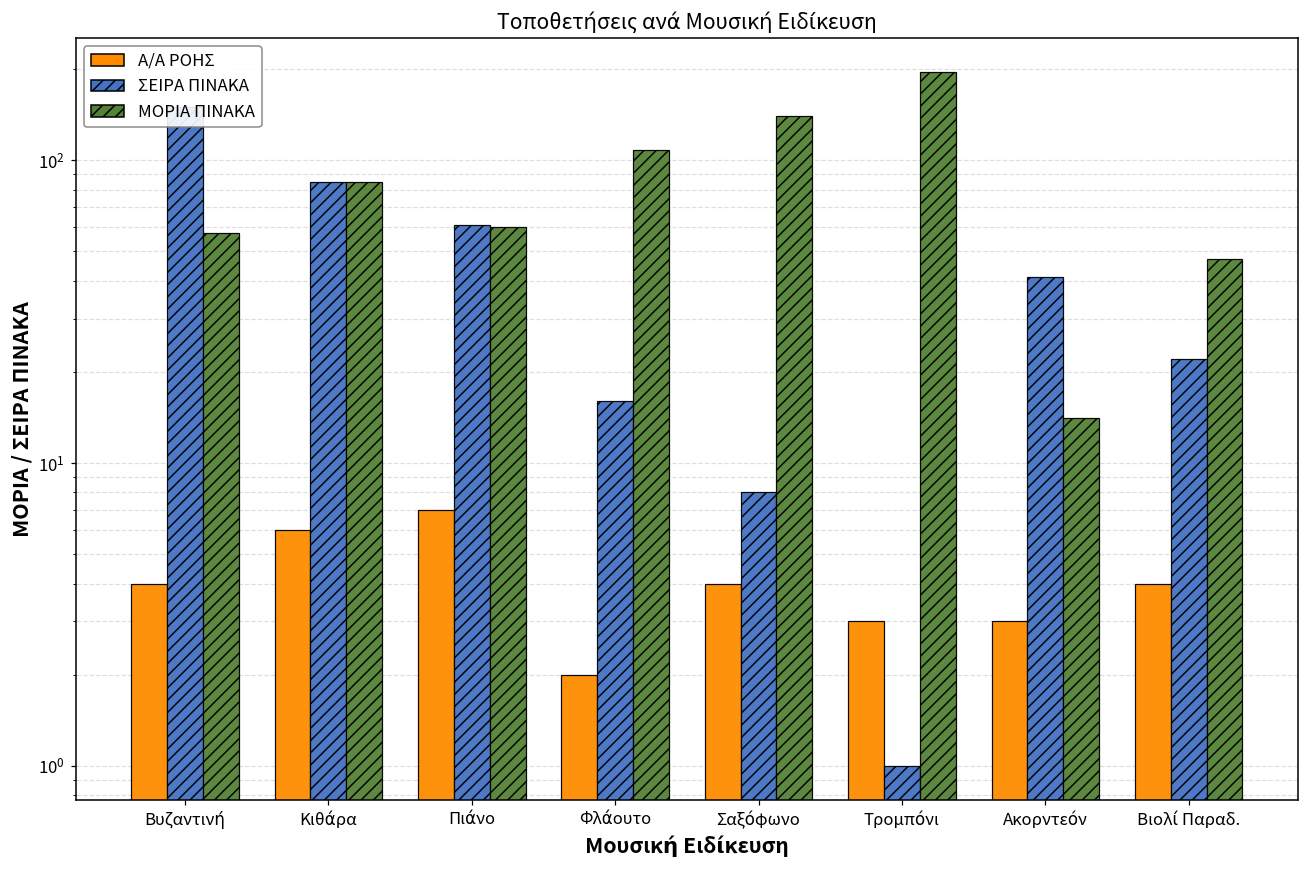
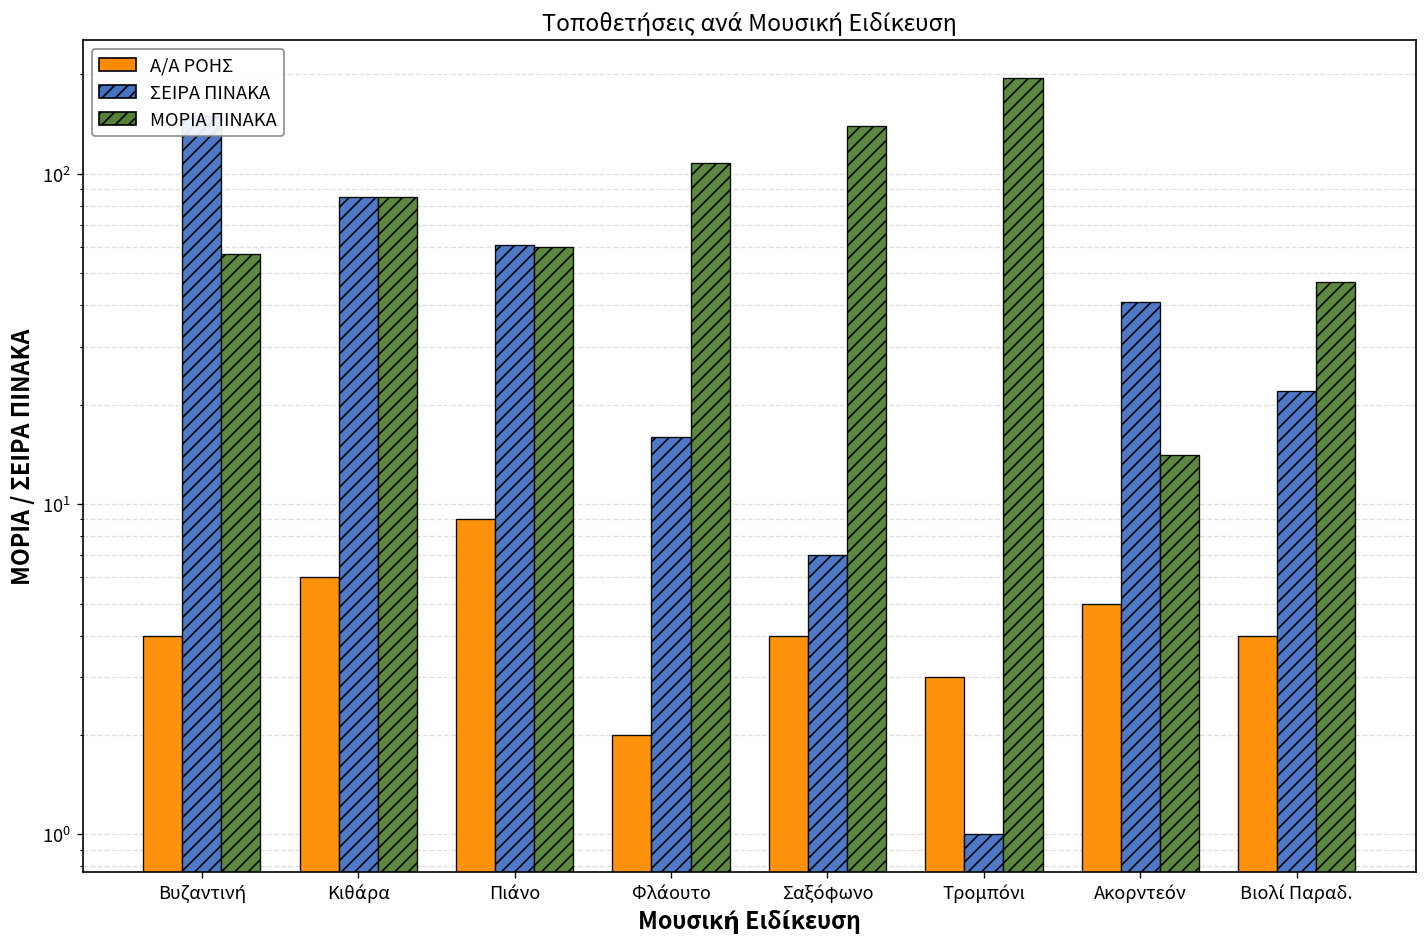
Α/Α ΡΟΗΣ, Πιάνο: 7 -> 9
ΣΕΙΡΑ ΠΙΝΑΚΑ, Σαξόφωνο: 8 -> 7
Α/Α ΡΟΗΣ, Ακορντεόν: 3 -> 5
